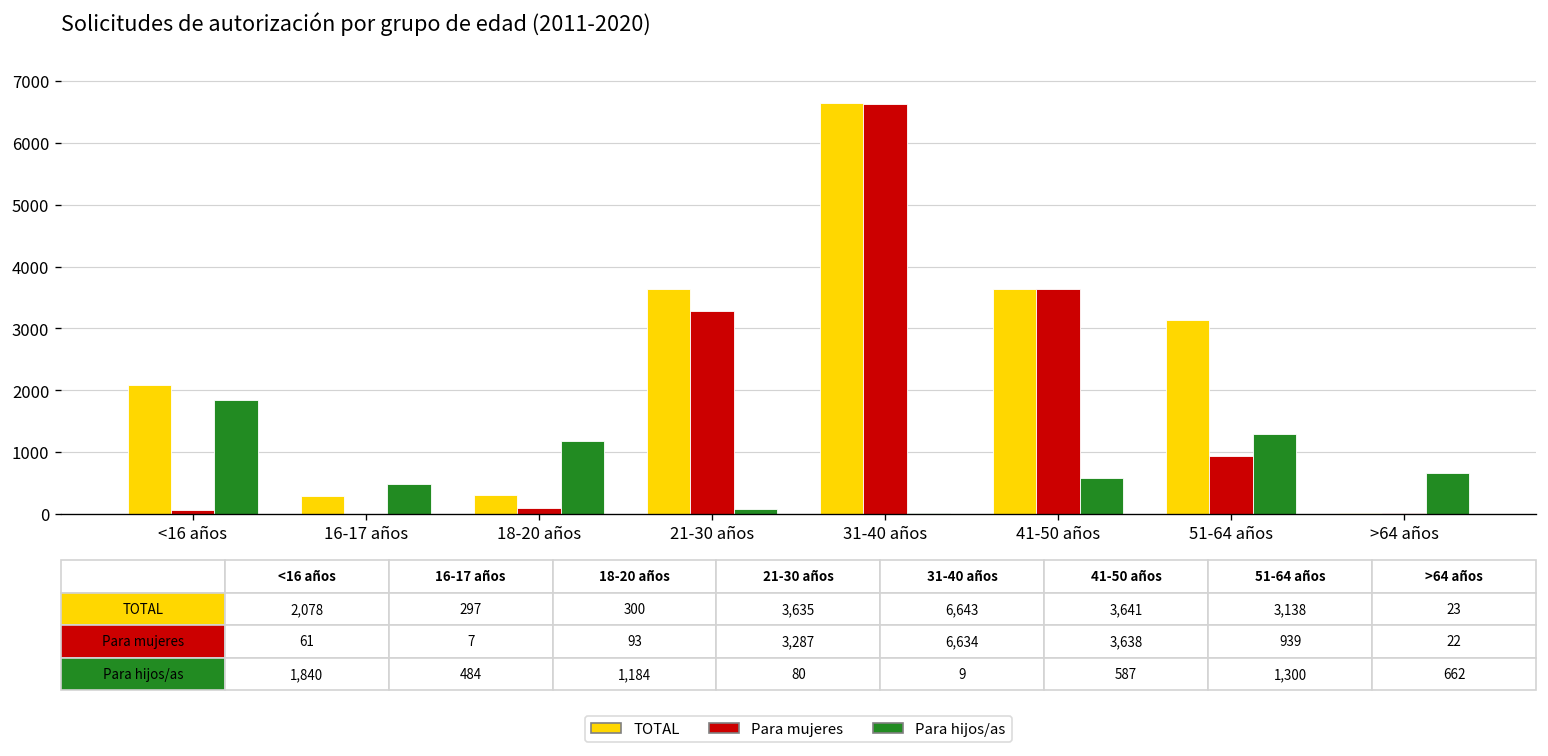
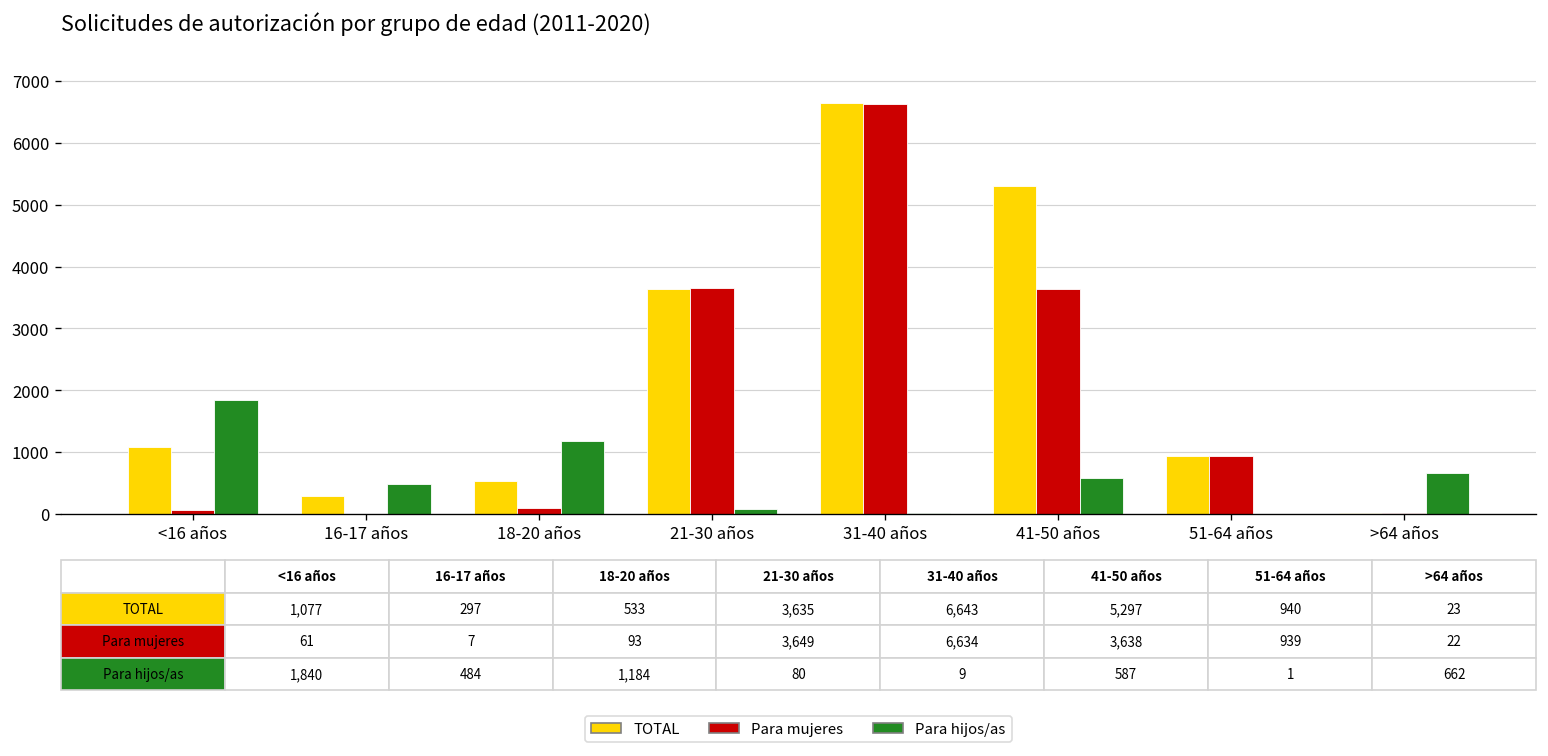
TOTAL, <16 años: 2,078 -> 1,077
TOTAL, 18-20 años: 300 -> 533
Para mujeres, 21-30 años: 3,287 -> 3,649
TOTAL, 41-50 años: 3,641 -> 5,297
TOTAL, 51-64 años: 3,138 -> 940
Para hijos/as, 51-64 años: 1,300 -> 1
